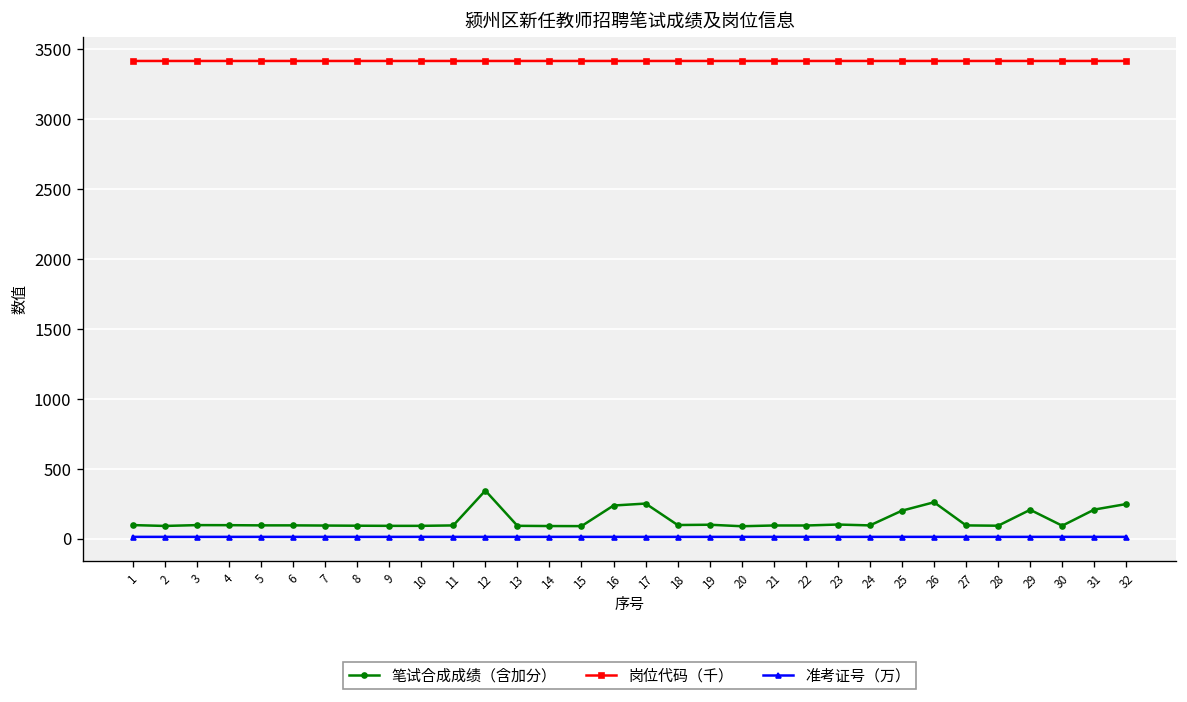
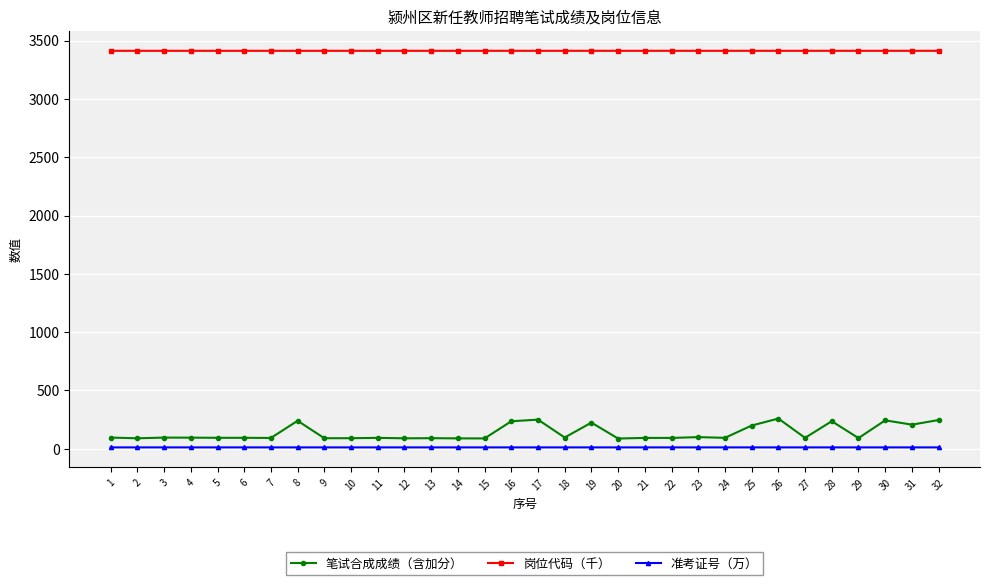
笔试合成成绩（含加分）, 8: 90 -> 240
笔试合成成绩（含加分）, 12: 340 -> 90
笔试合成成绩（含加分）, 19: 100 -> 220
笔试合成成绩（含加分）, 28: 90 -> 240
笔试合成成绩（含加分）, 29: 210 -> 90
笔试合成成绩（含加分）, 30: 90 -> 240
